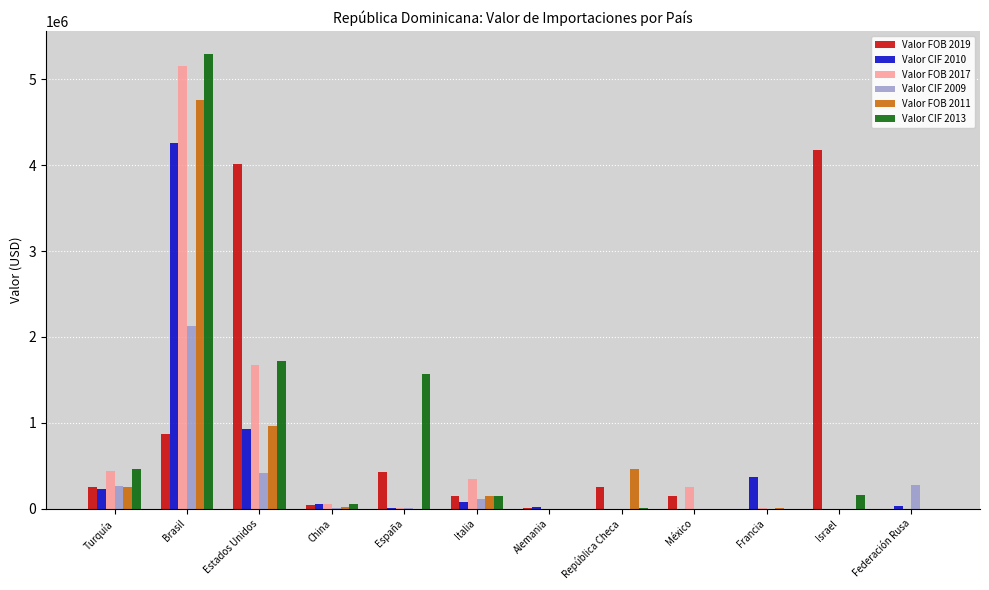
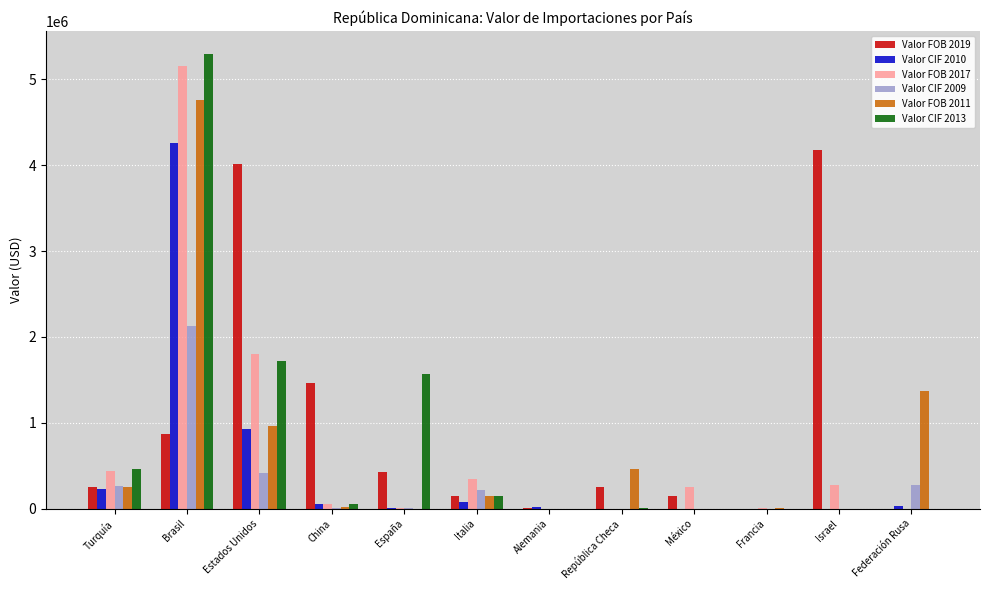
Valor FOB 2017, Estados Unidos: 1700000 -> 1800000
Valor FOB 2019, China: 0 -> 1500000
Valor CIF 2009, Italia: 100000 -> 200000
Valor CIF 2010, Francia: 400000 -> 0
Valor FOB 2017, Israel: 0 -> 300000
Valor CIF 2013, Israel: 200000 -> 0
Valor FOB 2011, Federación Rusa: 0 -> 1400000
